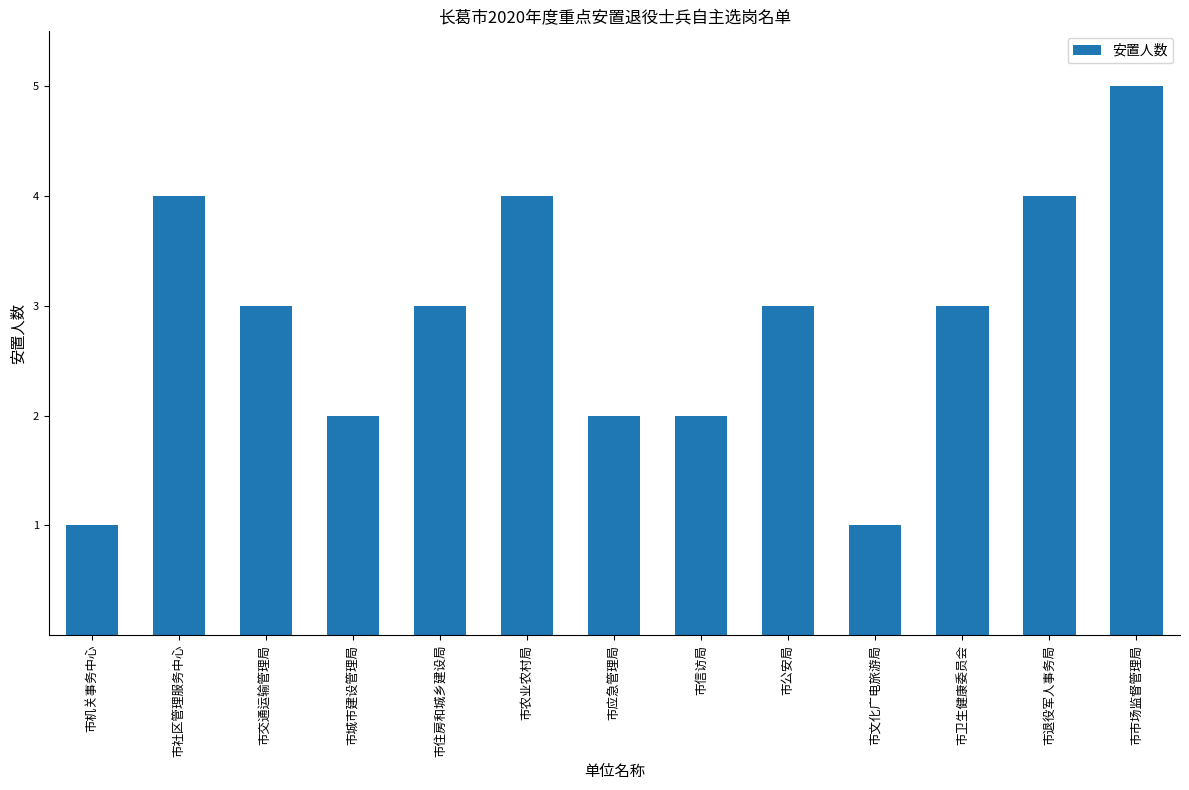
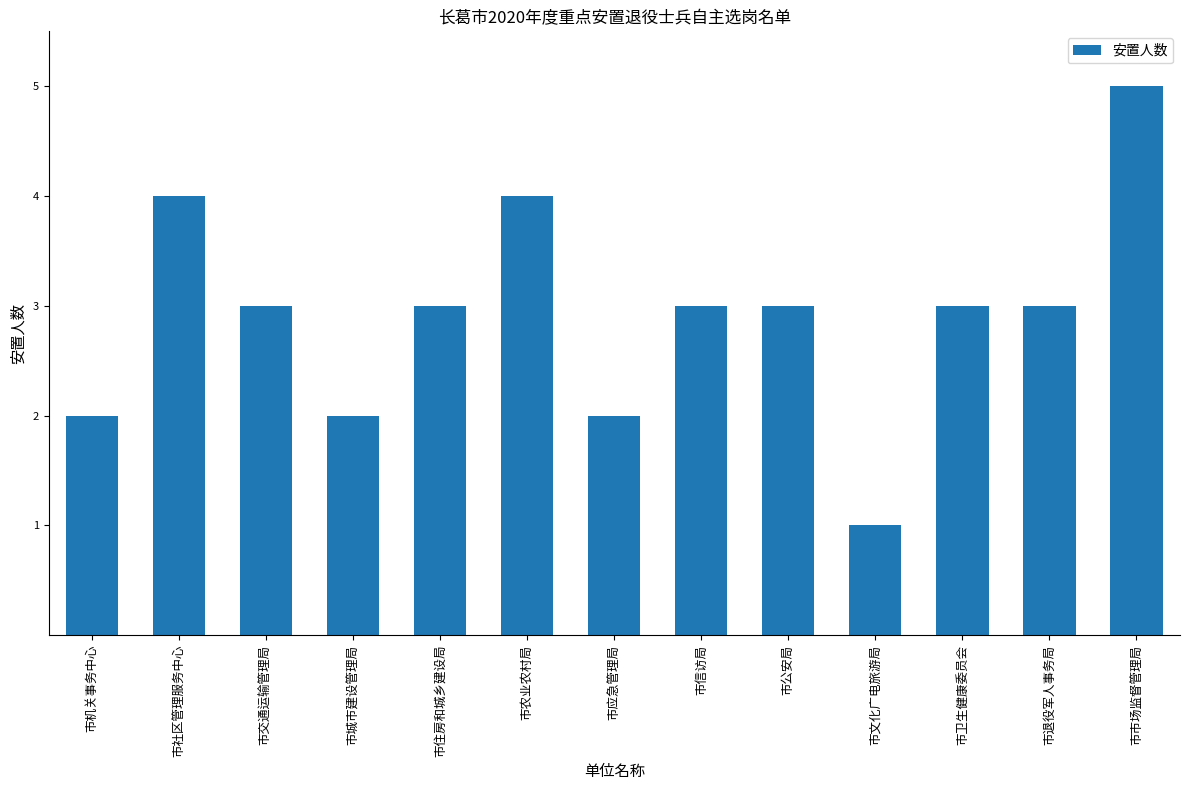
市机关事务中心: 1 -> 2
市信访局: 2 -> 3
市退役军人事务局: 4 -> 3
